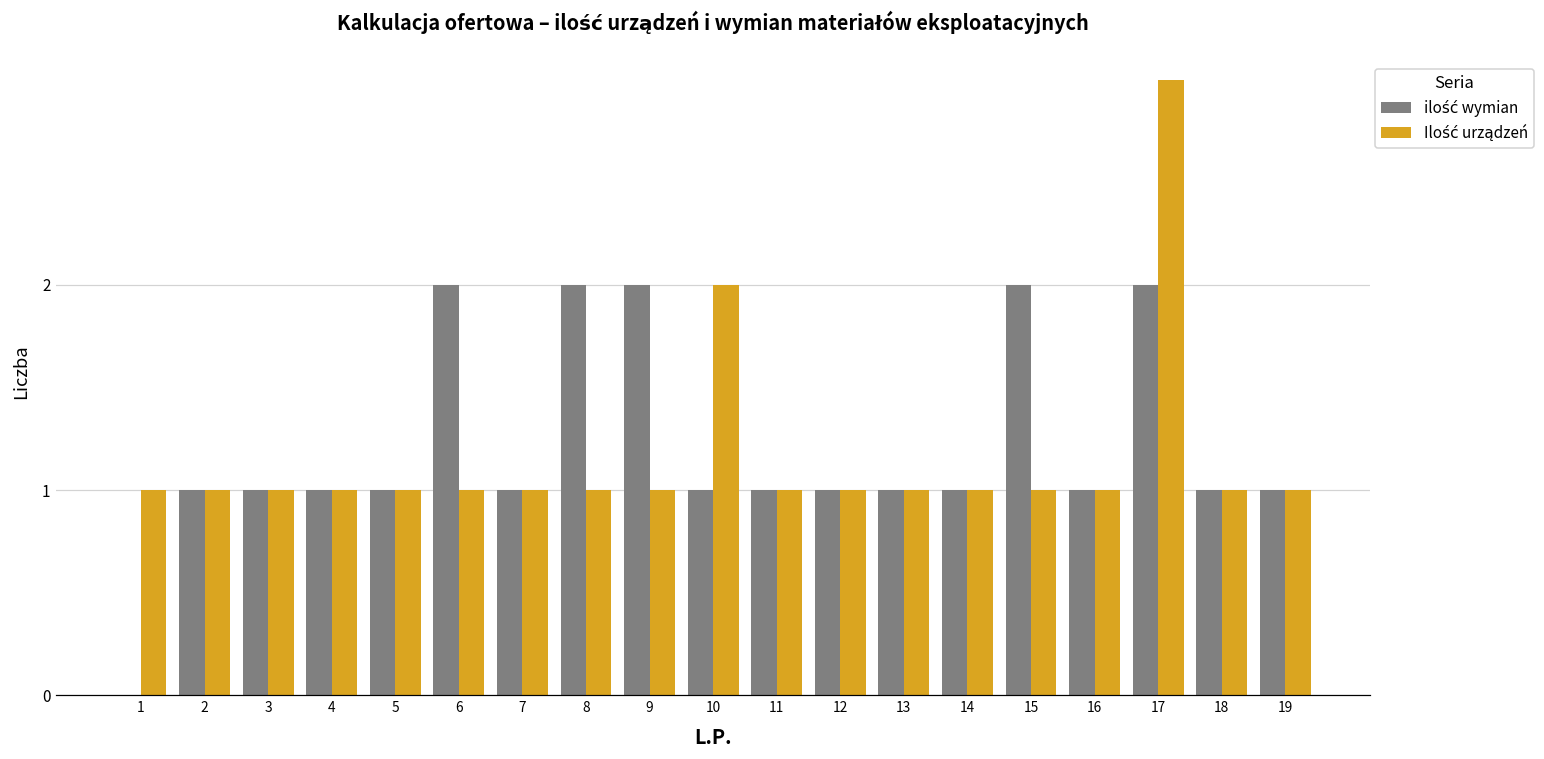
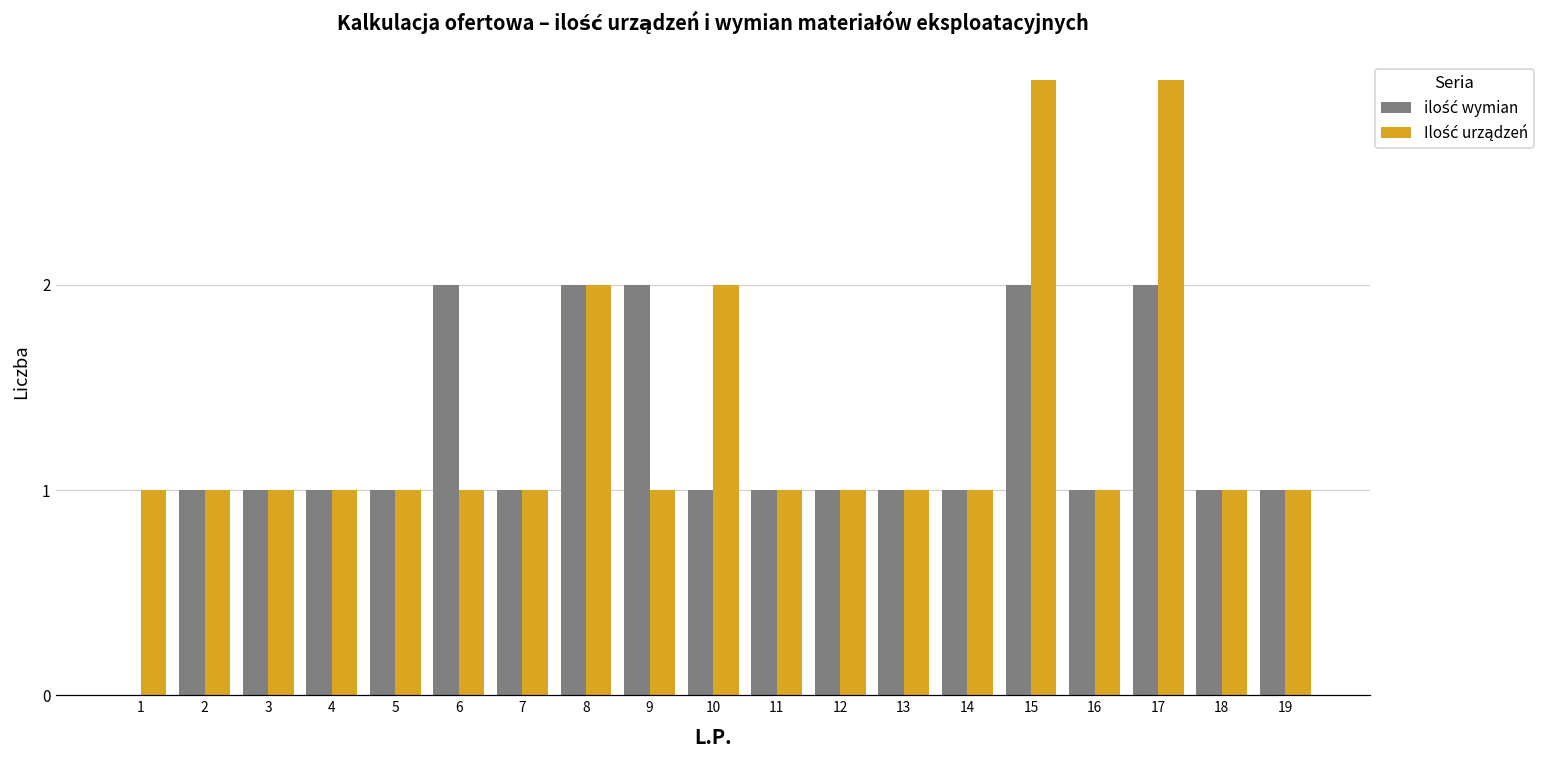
Ilość urządzeń, 8: 1 -> 2
Ilość urządzeń, 15: 1 -> 3
